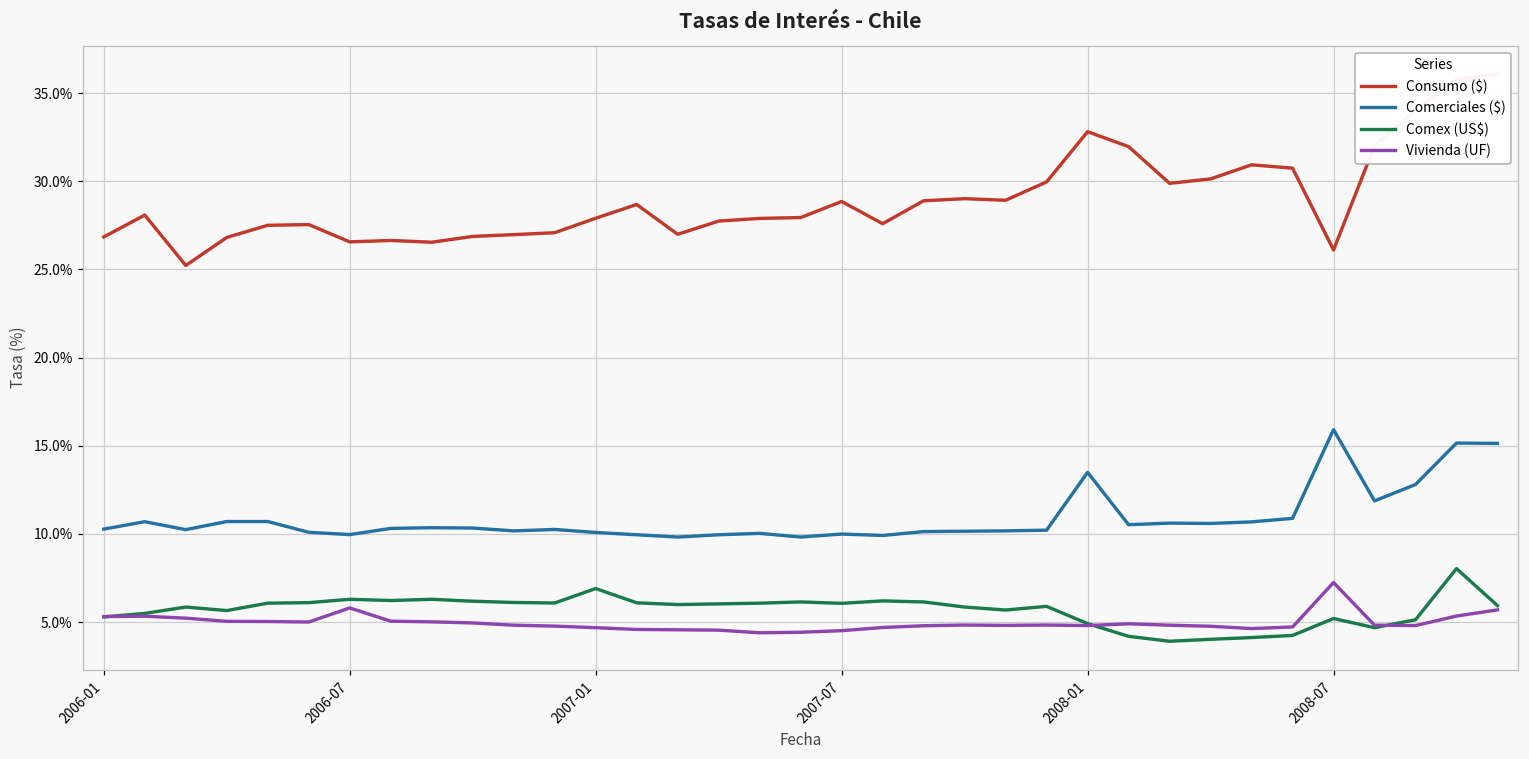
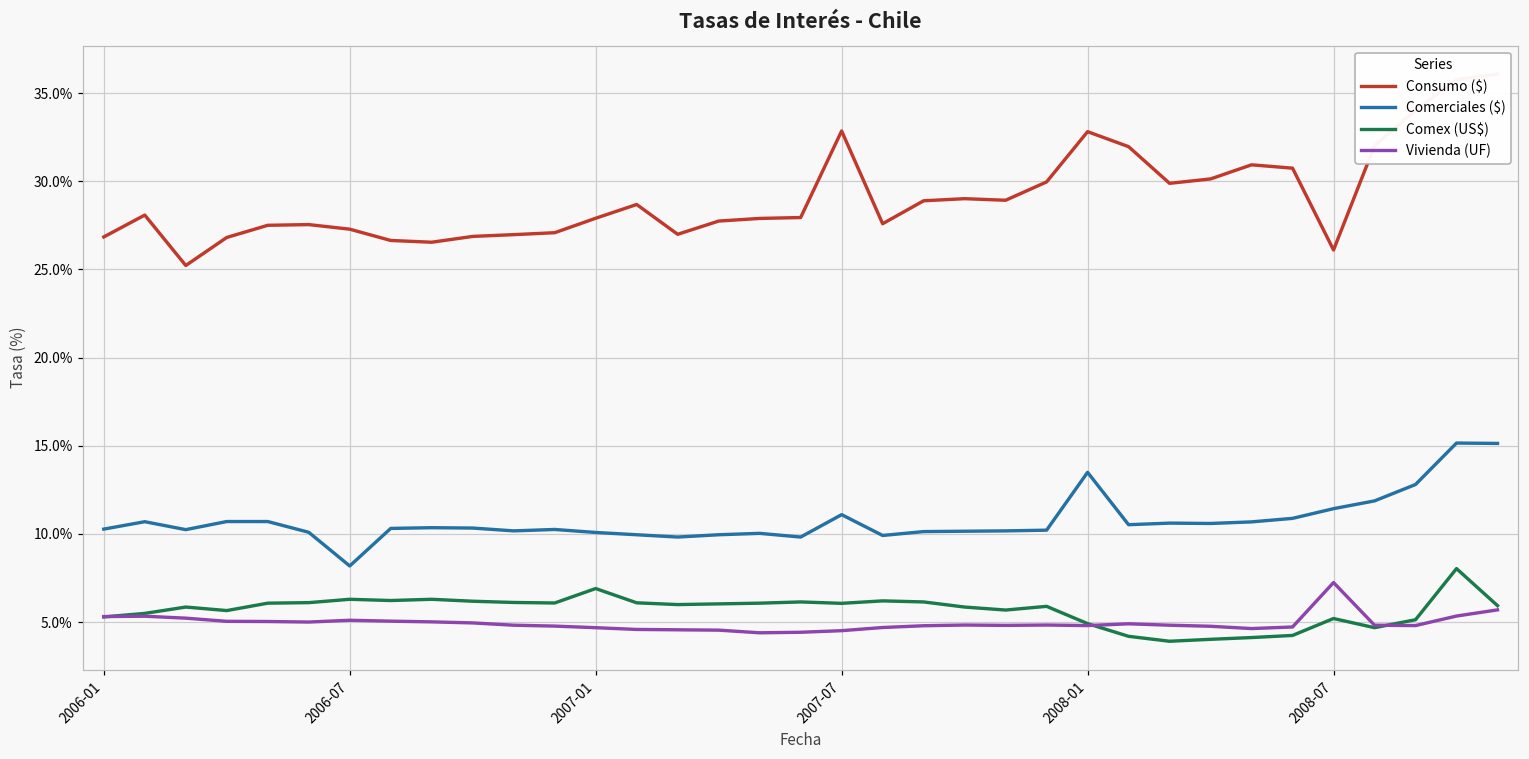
Consumo ($), 2006-07: 26.6% -> 27.3%
Comerciales ($), 2006-07: 10.0% -> 8.2%
Vivienda (UF), 2006-07: 5.8% -> 5.1%
Consumo ($), 2007-07: 28.9% -> 32.9%
Comerciales ($), 2007-07: 10.0% -> 11.1%
Comerciales ($), 2008-07: 15.9% -> 11.4%
